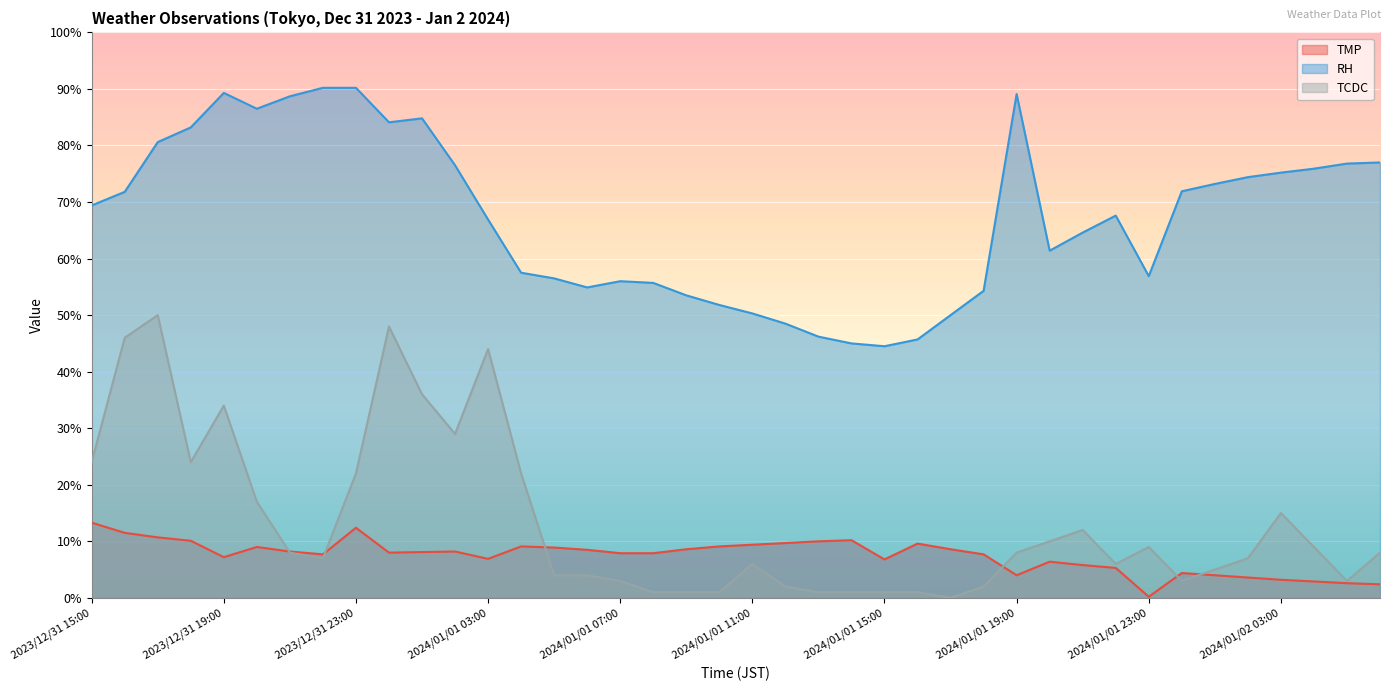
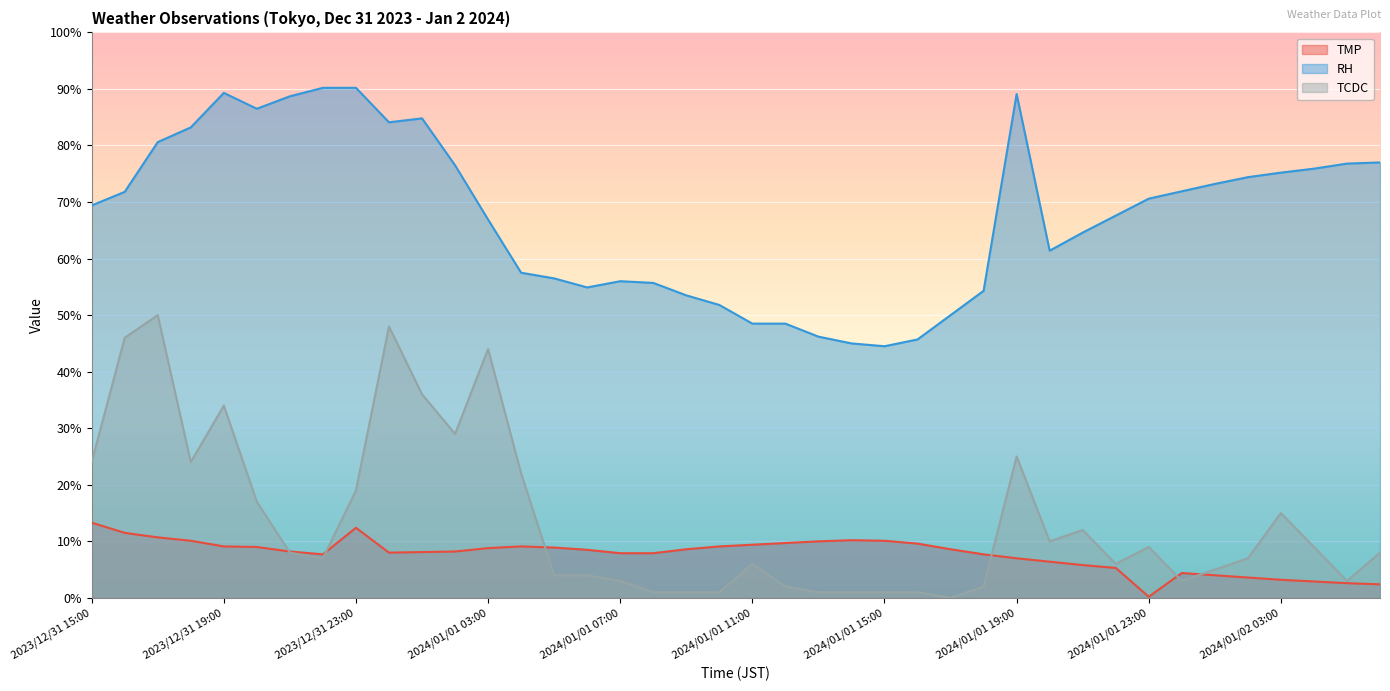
TMP, 2023/12/31 19:00: 7% -> 9%
TCDC, 2023/12/31 23:00: 22% -> 19%
TMP, 2024/01/01 03:00: 7% -> 9%
RH, 2024/01/01 11:00: 50% -> 49%
TMP, 2024/01/01 15:00: 7% -> 10%
TMP, 2024/01/01 19:00: 4% -> 7%
TCDC, 2024/01/01 19:00: 8% -> 25%
RH, 2024/01/01 23:00: 57% -> 71%
